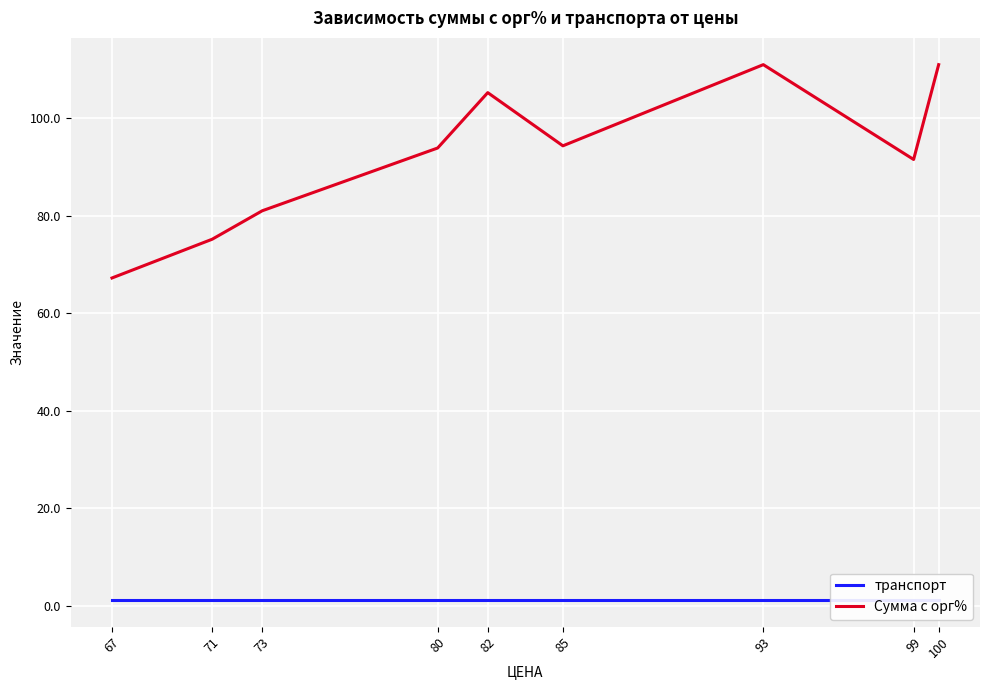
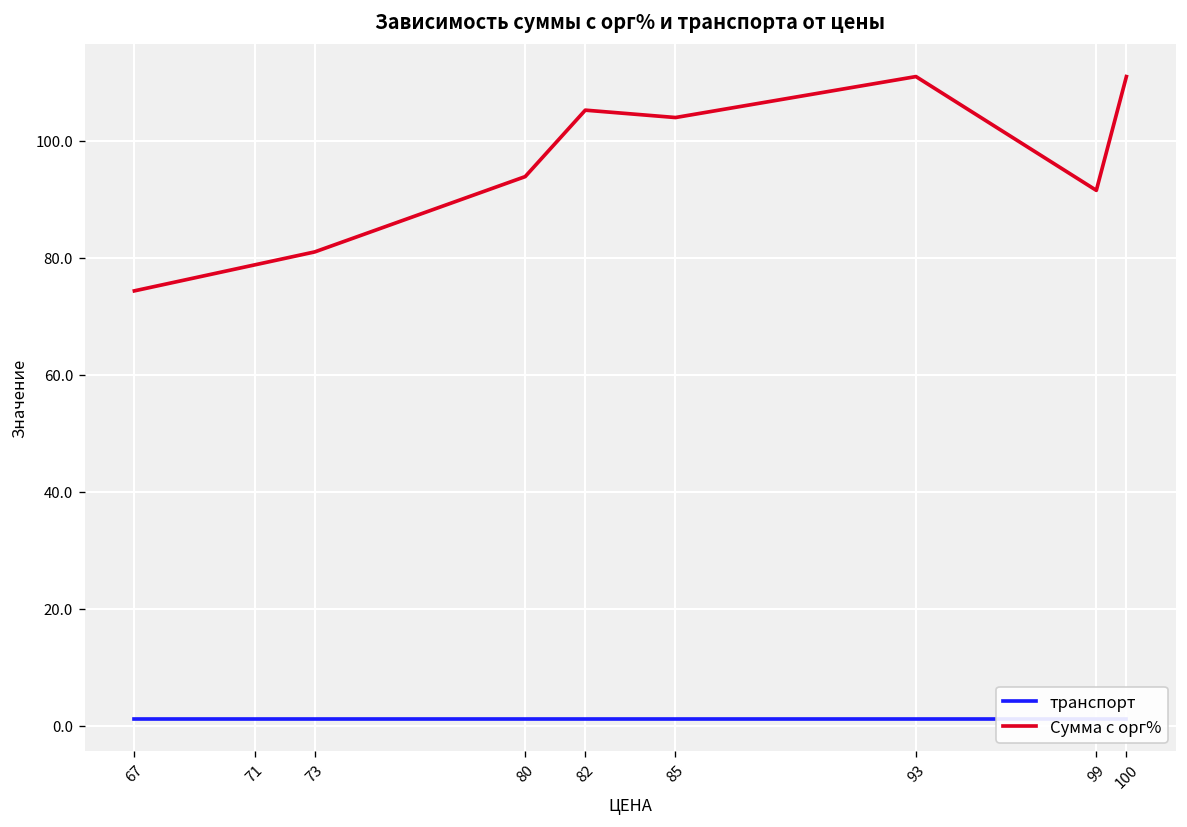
Сумма с орг%, 67: 67 -> 74
Сумма с орг%, 71: 75 -> 79
Сумма с орг%, 85: 94 -> 104
